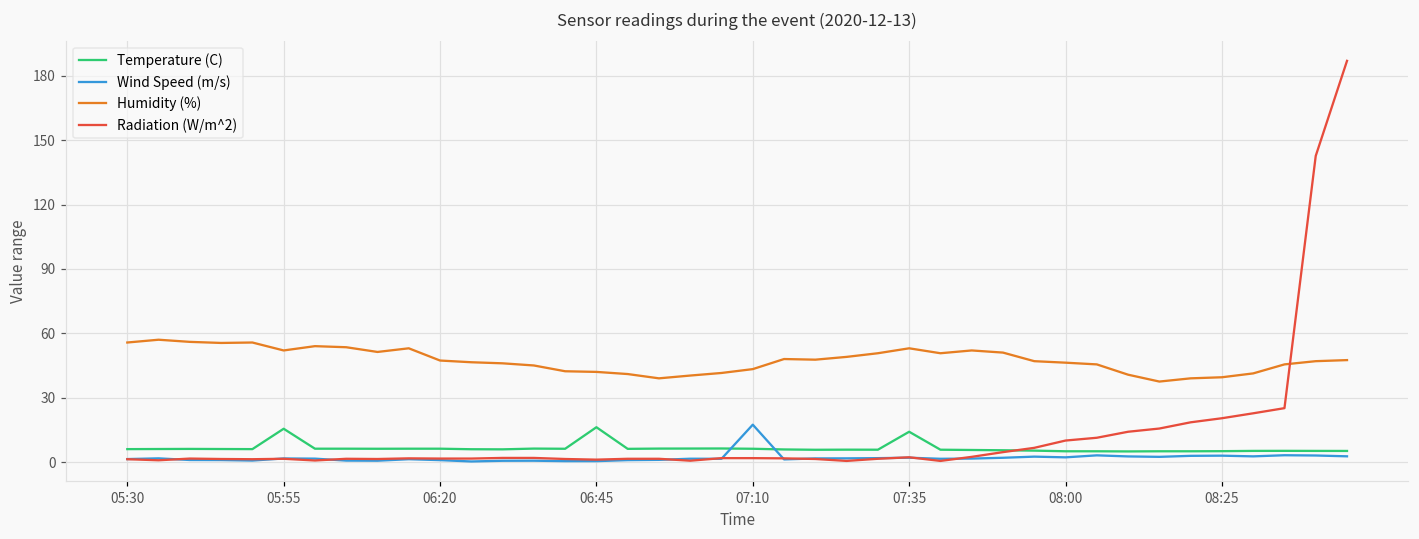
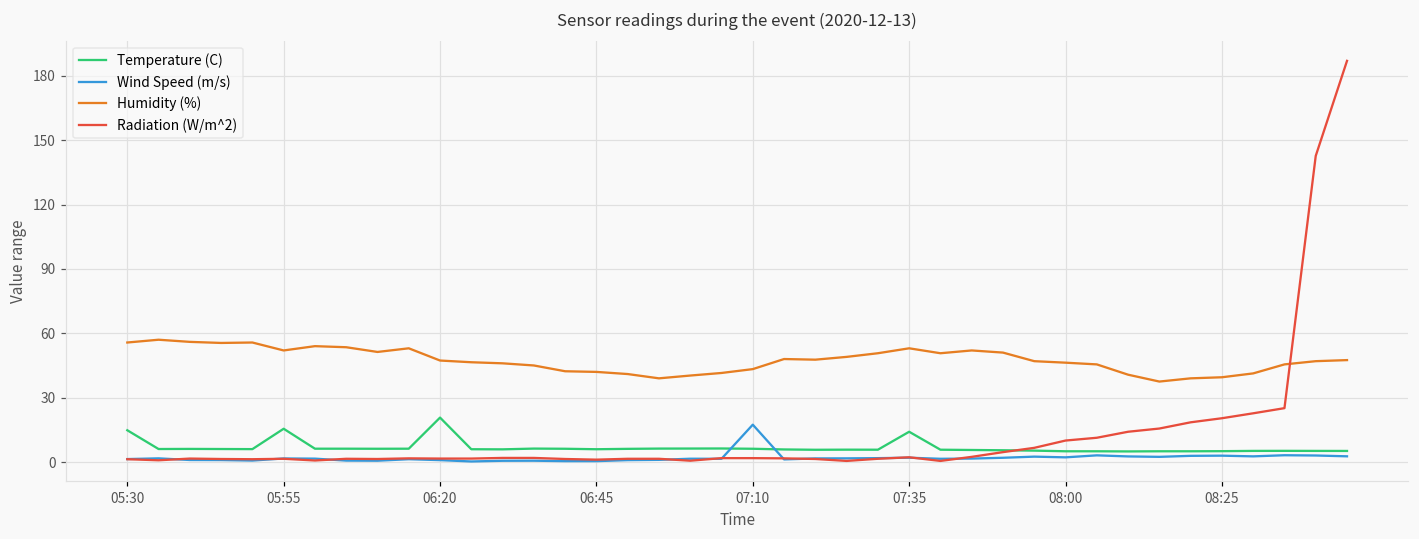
Temperature (C), 05:30: 6 -> 15
Temperature (C), 06:20: 6 -> 21
Temperature (C), 06:45: 16 -> 6
